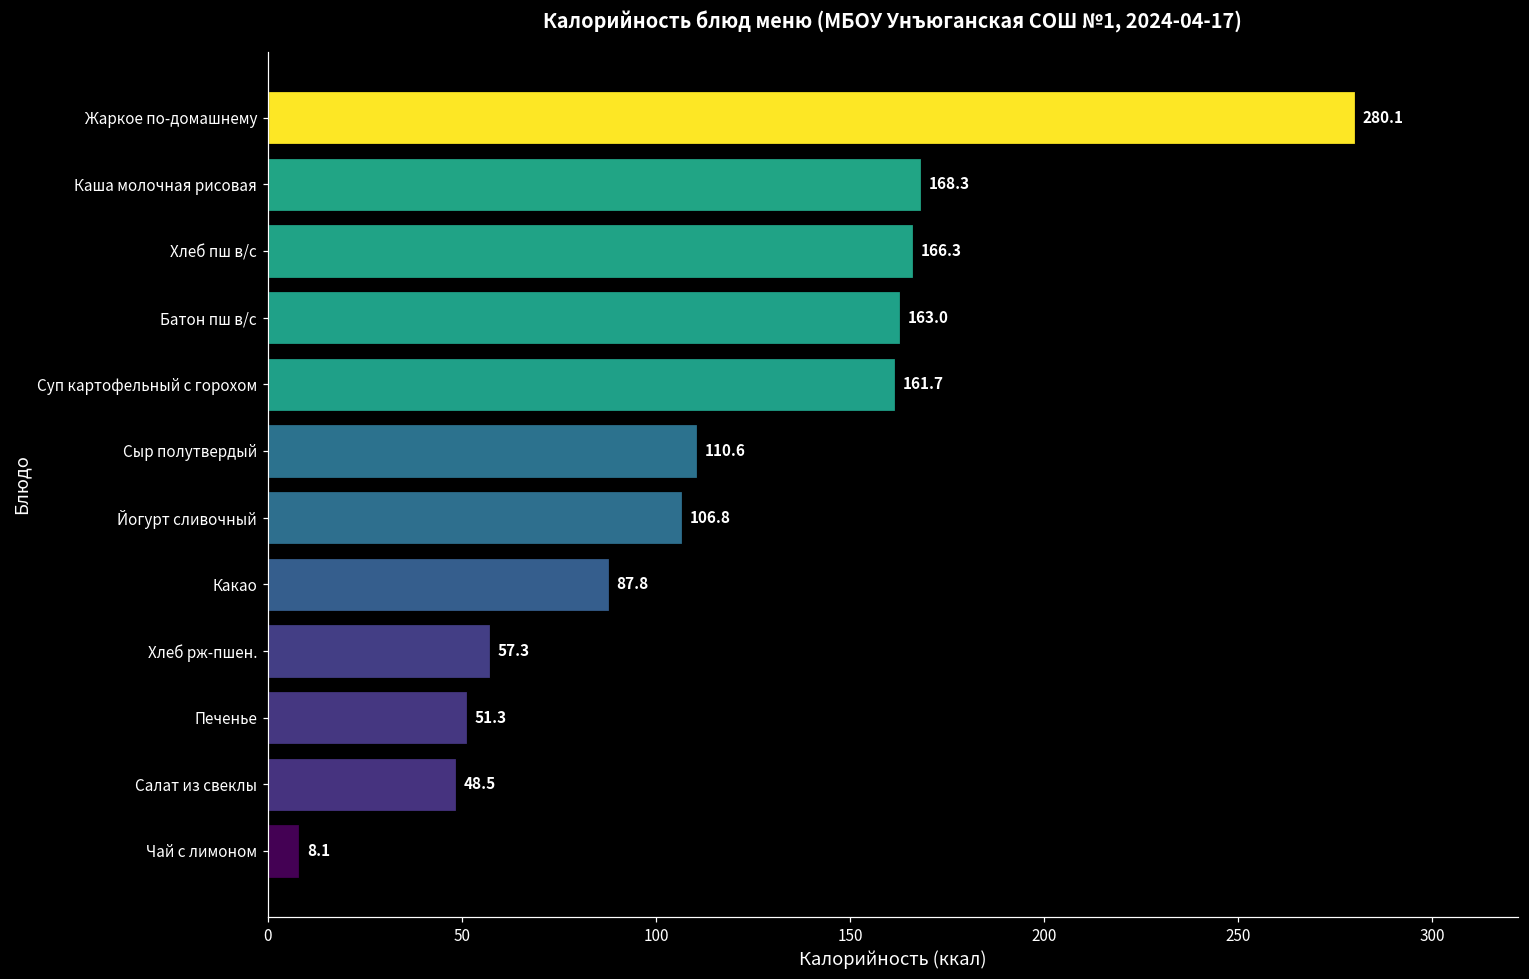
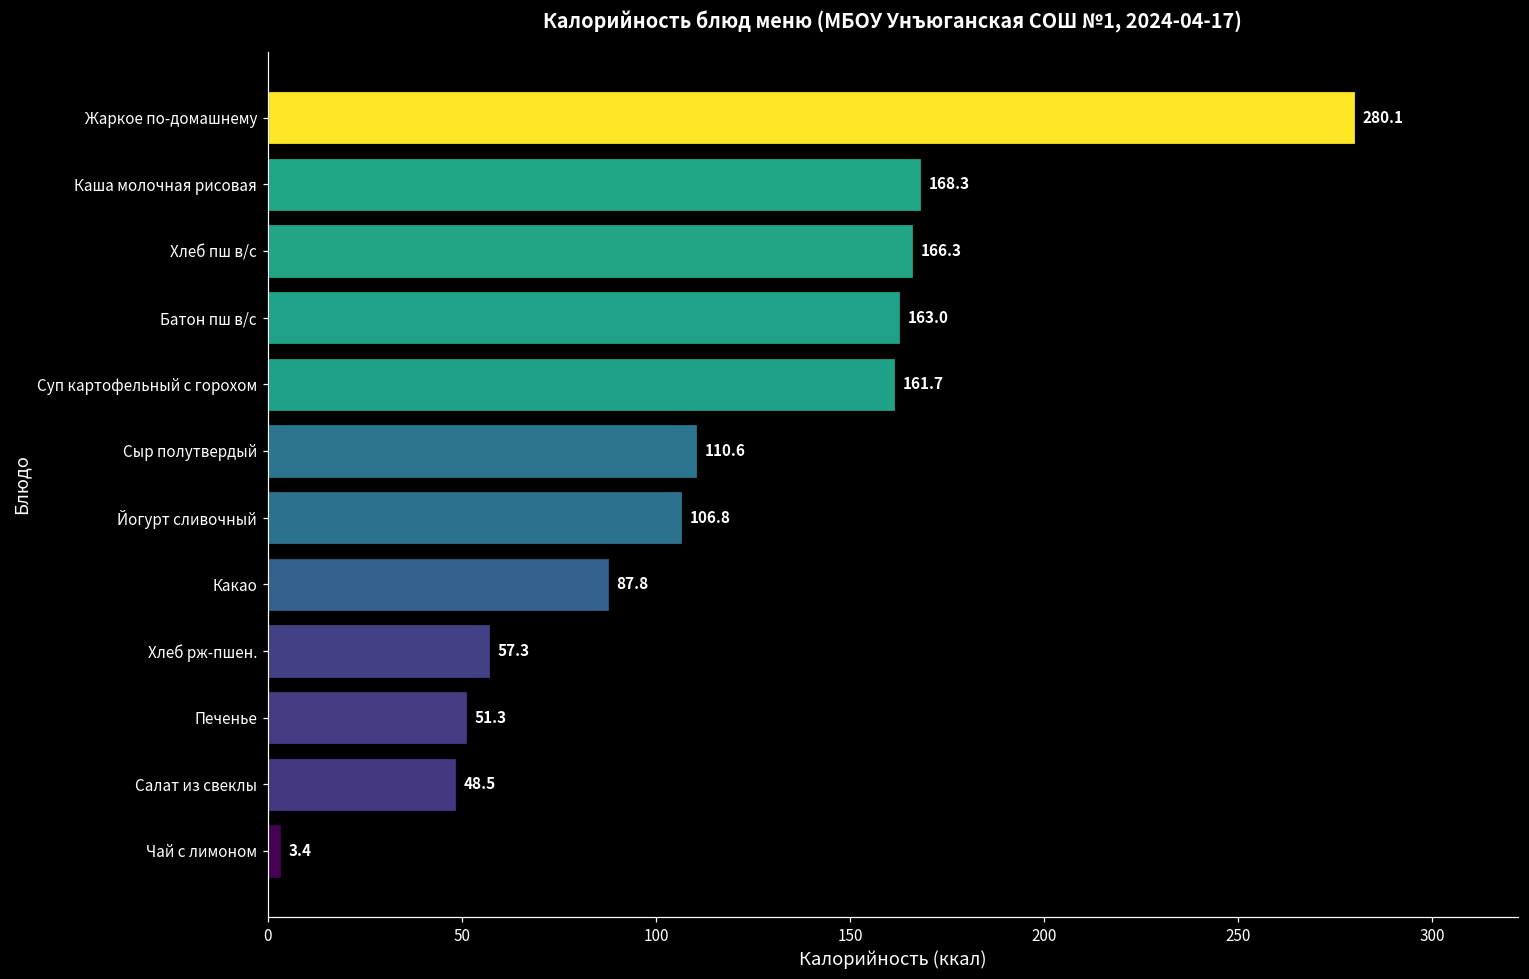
Чай с лимоном: 8.1 -> 3.4
